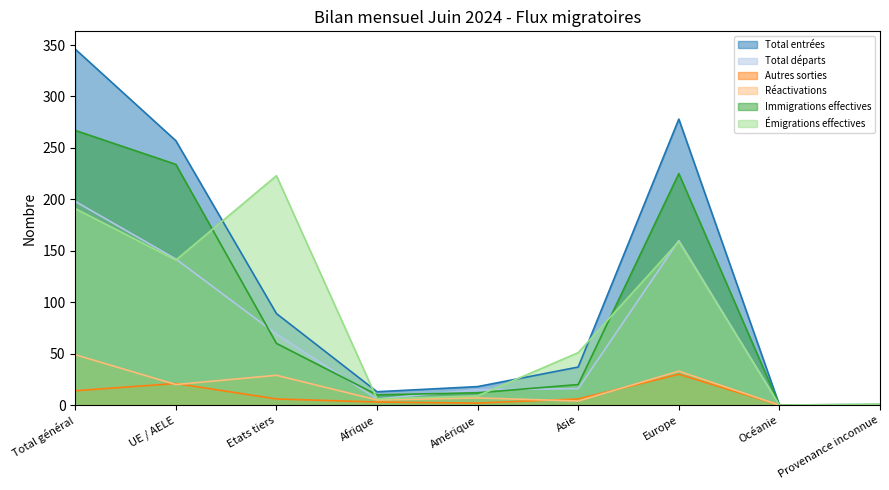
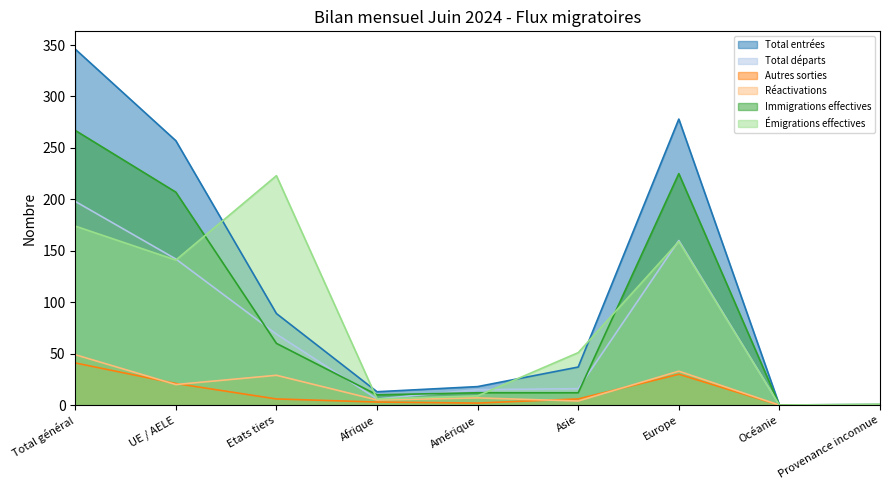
Autres sorties, Total général: 14 -> 41
Émigrations effectives, Total général: 191 -> 174
Immigrations effectives, UE / AELE: 234 -> 207
Immigrations effectives, Asie: 20 -> 12
